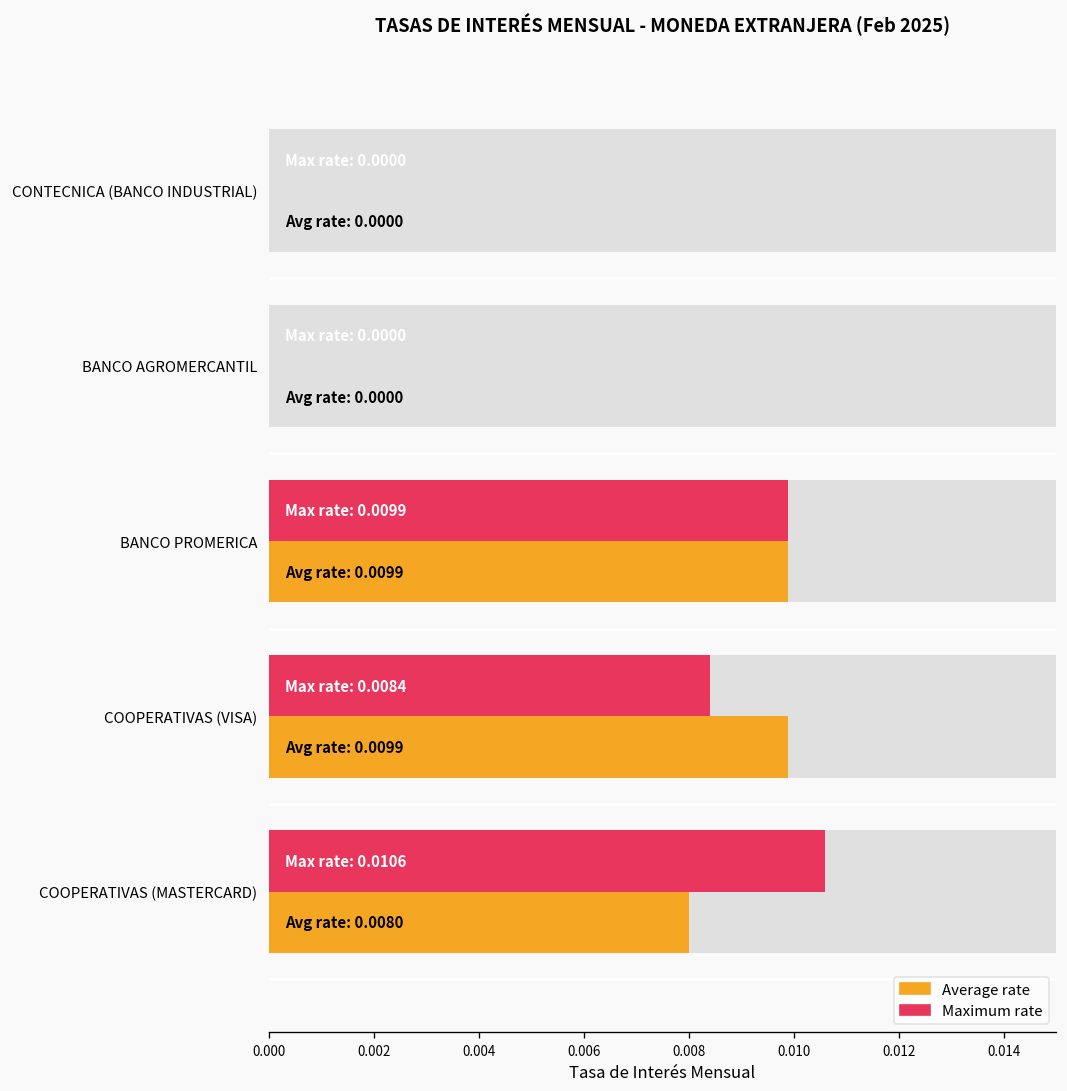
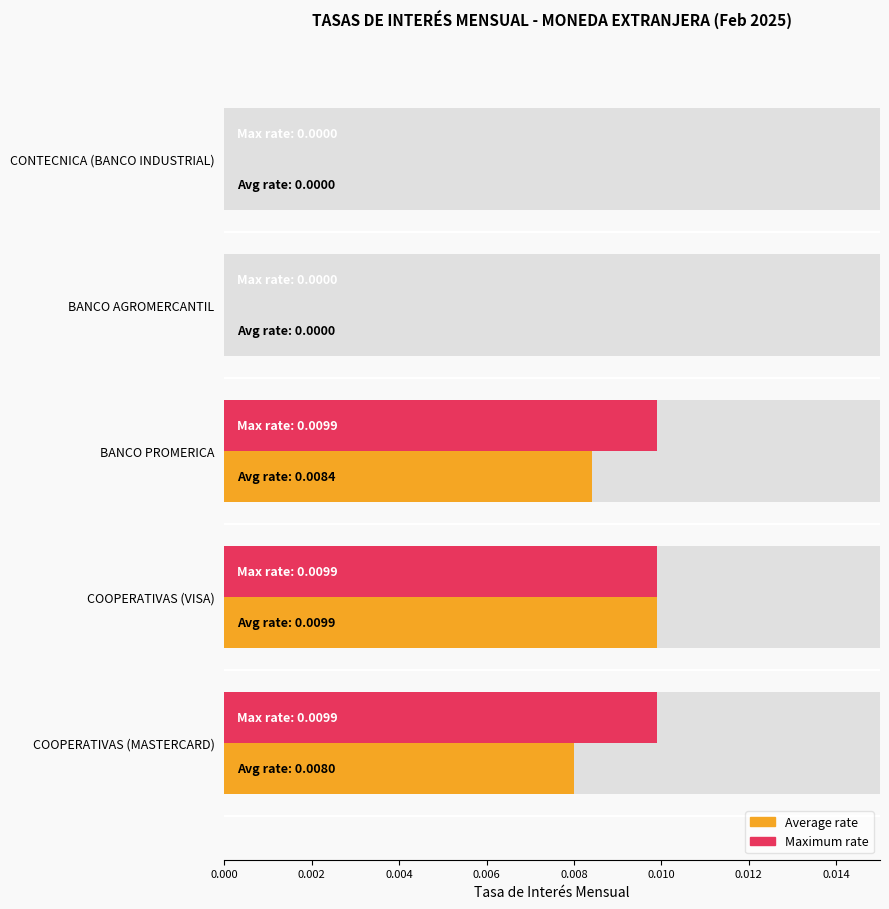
Average rate, BANCO PROMERICA: 0.0099 -> 0.0084
Maximum rate, COOPERATIVAS (VISA): 0.0084 -> 0.0099
Maximum rate, COOPERATIVAS (MASTERCARD): 0.0106 -> 0.0099
